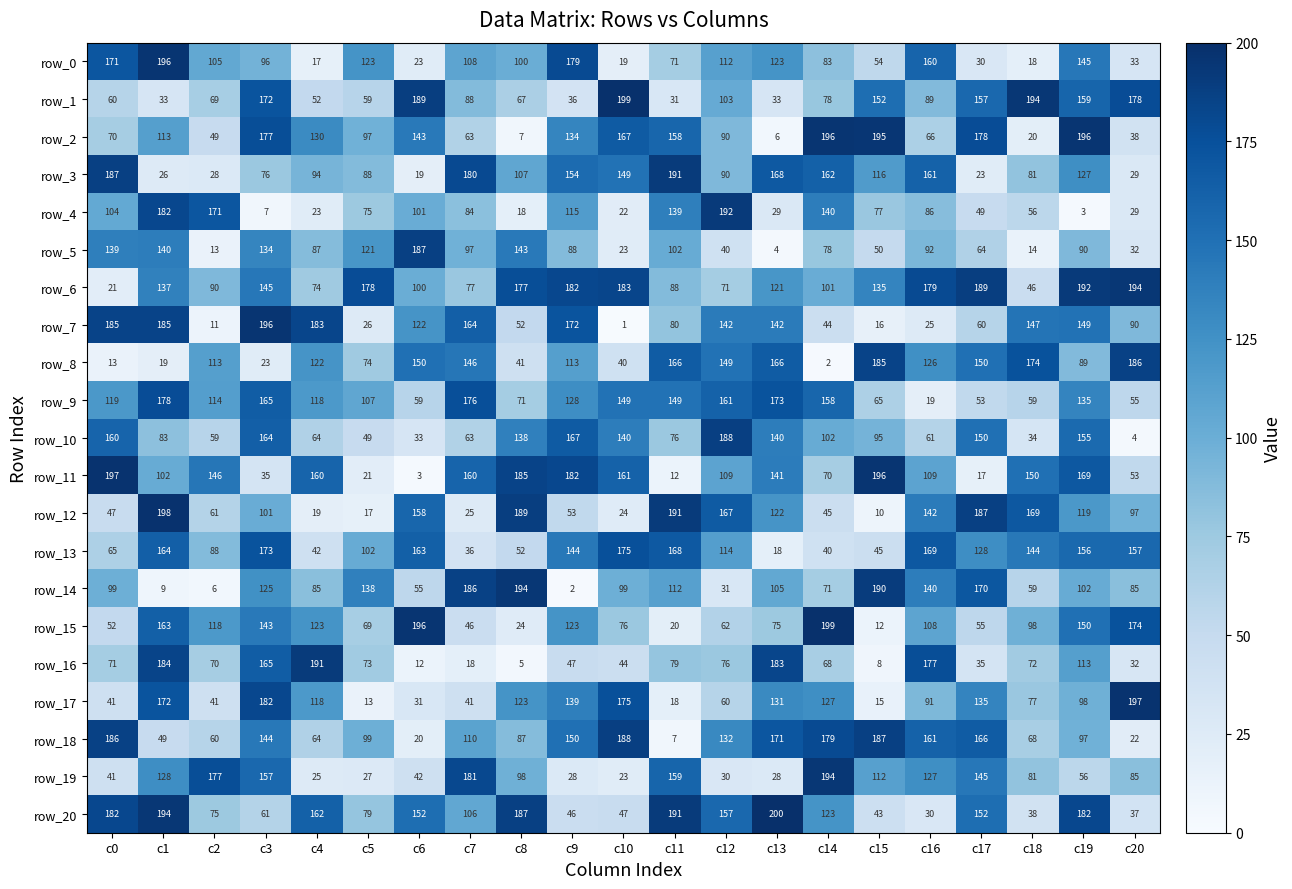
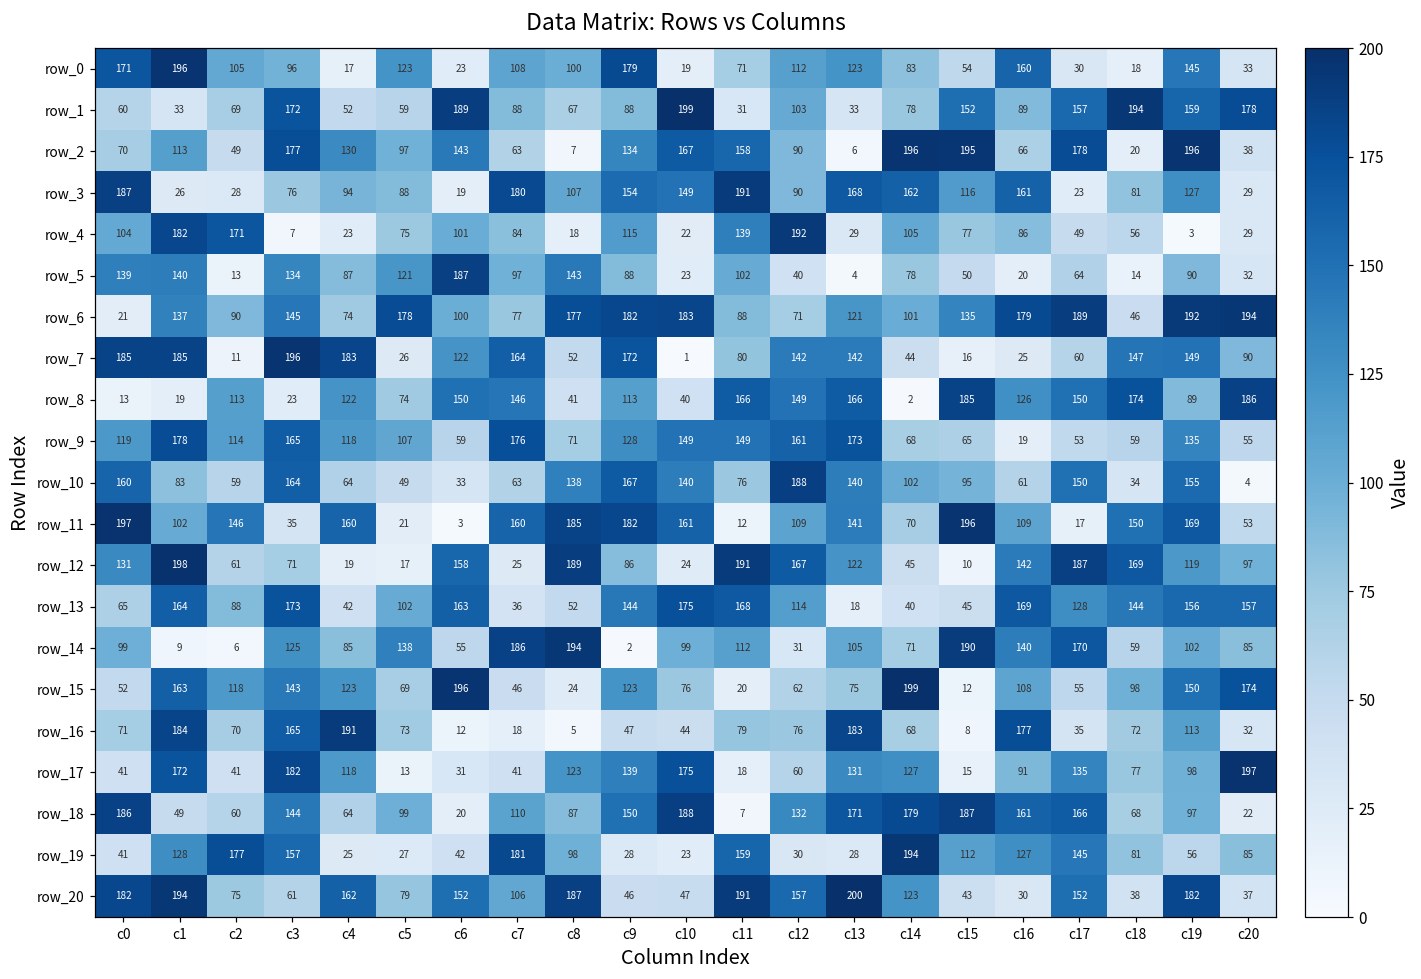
row_1, c9: 36 -> 88
row_4, c14: 140 -> 105
row_5, c16: 92 -> 20
row_9, c14: 158 -> 68
row_12, c0: 47 -> 131
row_12, c3: 101 -> 71
row_12, c9: 53 -> 86
